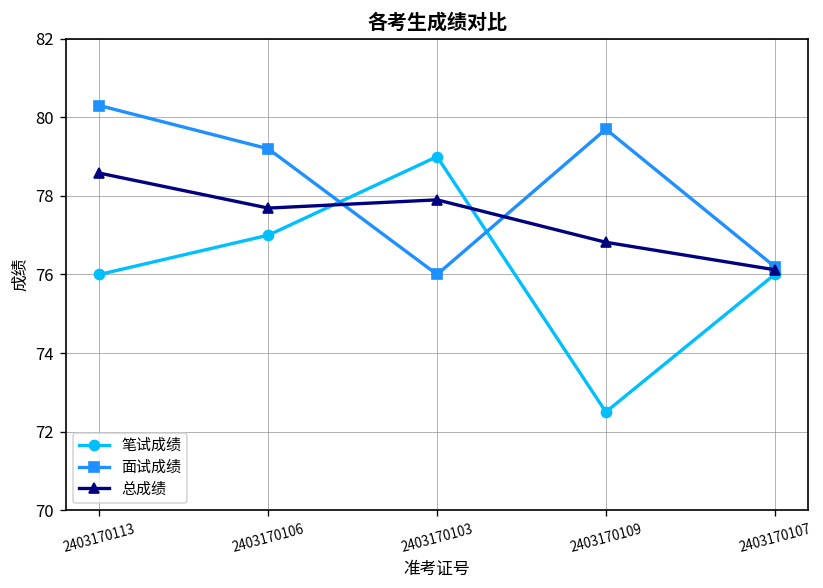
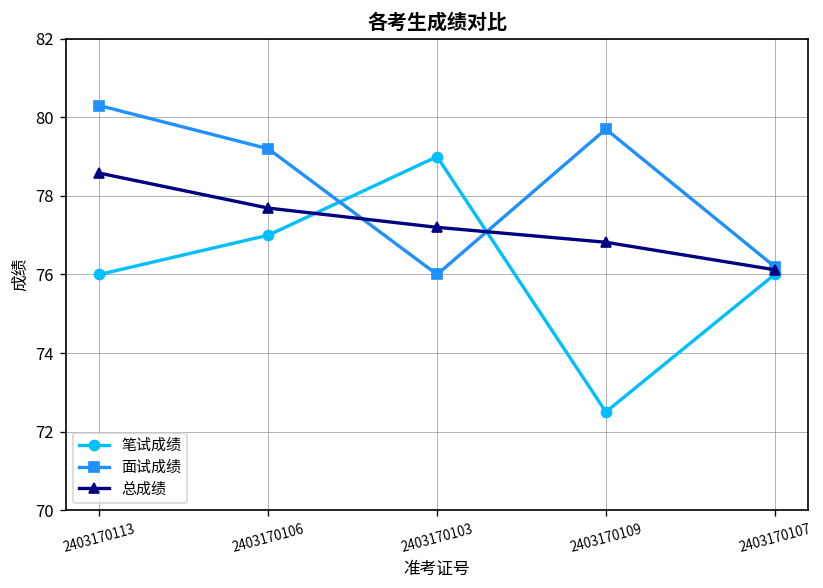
总成绩, 2403170103: 77.9 -> 77.2
